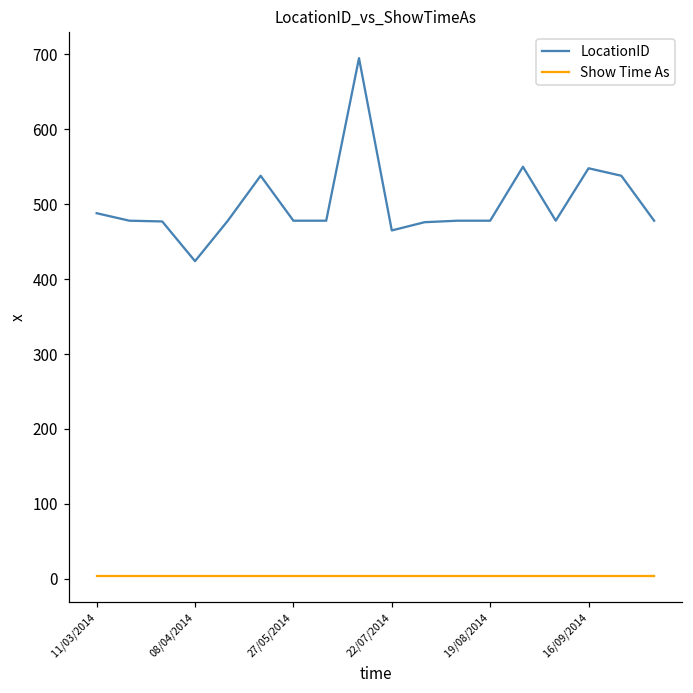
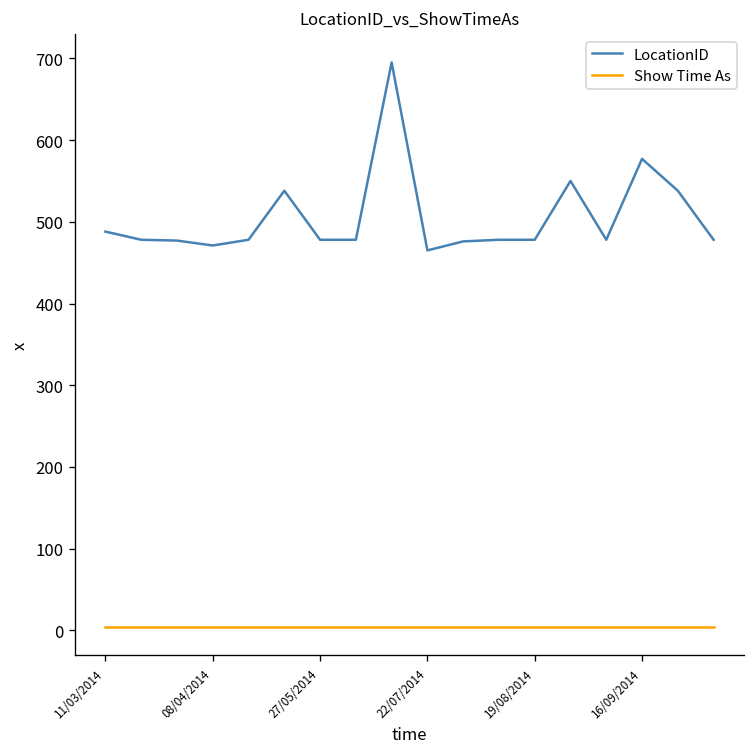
LocationID, 08/04/2014: 420 -> 470
LocationID, 16/09/2014: 550 -> 580
